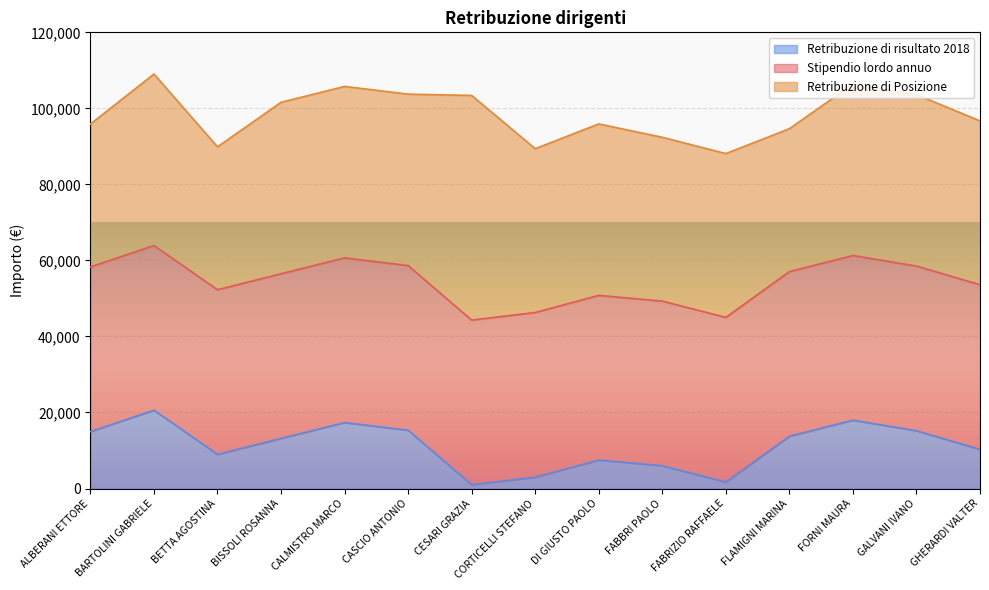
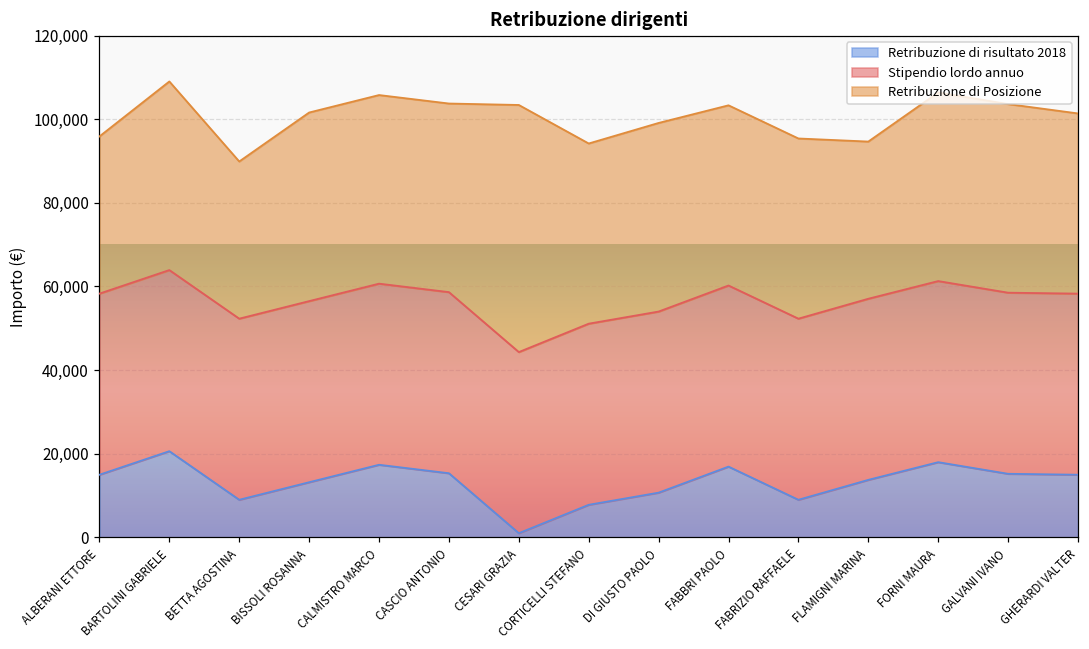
Retribuzione di risultato 2018, CORTICELLI STEFANO: 3,000 -> 8,000
Retribuzione di risultato 2018, DI GIUSTO PAOLO: 7,000 -> 11,000
Retribuzione di risultato 2018, FABBRI PAOLO: 6,000 -> 17,000
Retribuzione di risultato 2018, FABRIZIO RAFFAELE: 2,000 -> 9,000
Retribuzione di risultato 2018, GHERARDI VALTER: 10,000 -> 15,000
